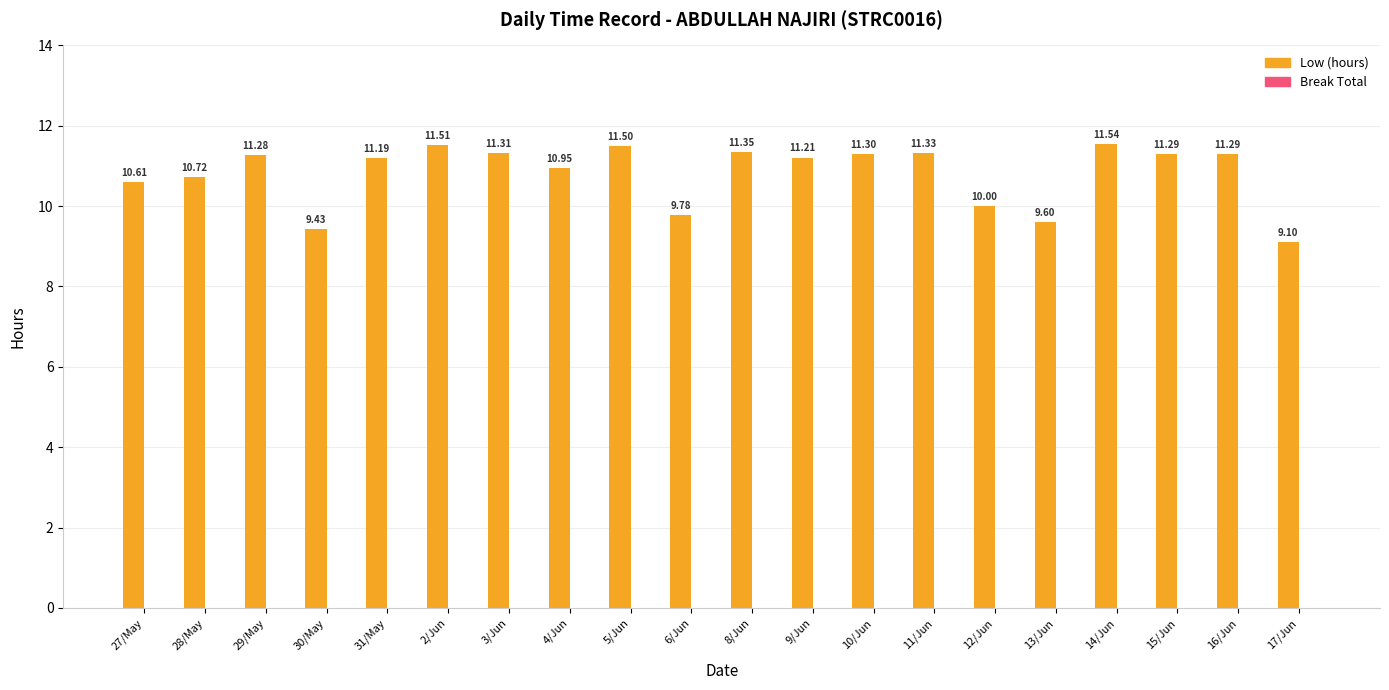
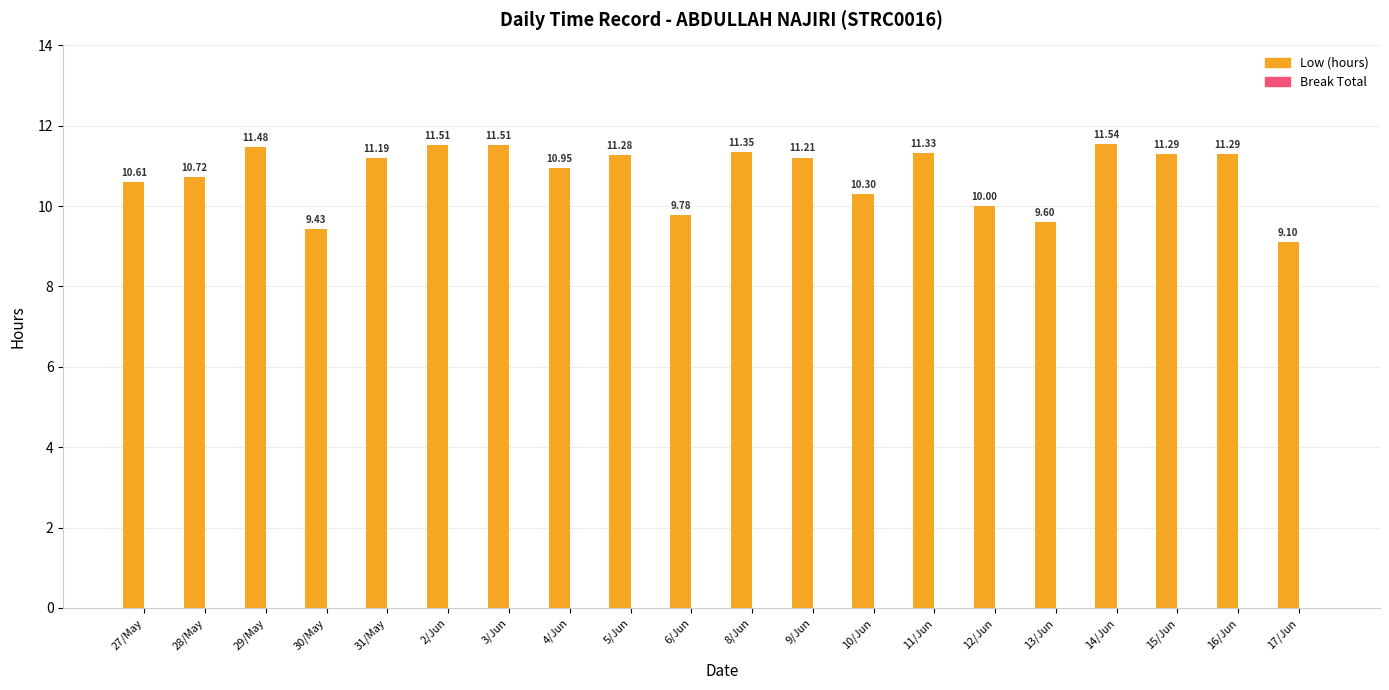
Low (hours), 29/May: 11.28 -> 11.48
Low (hours), 3/Jun: 11.31 -> 11.51
Low (hours), 5/Jun: 11.50 -> 11.28
Low (hours), 10/Jun: 11.30 -> 10.30
